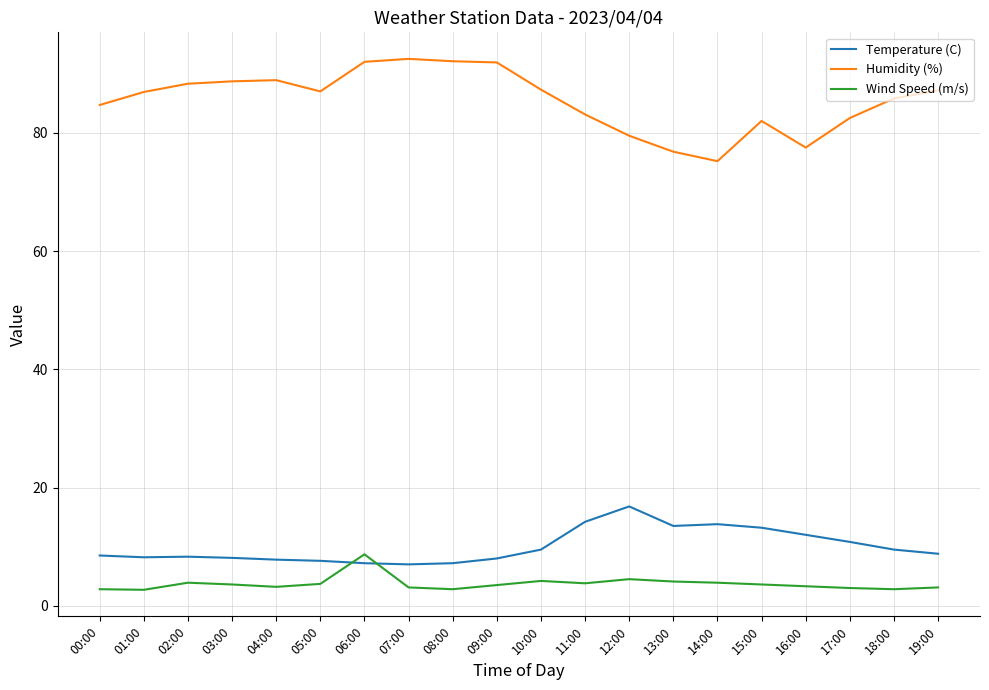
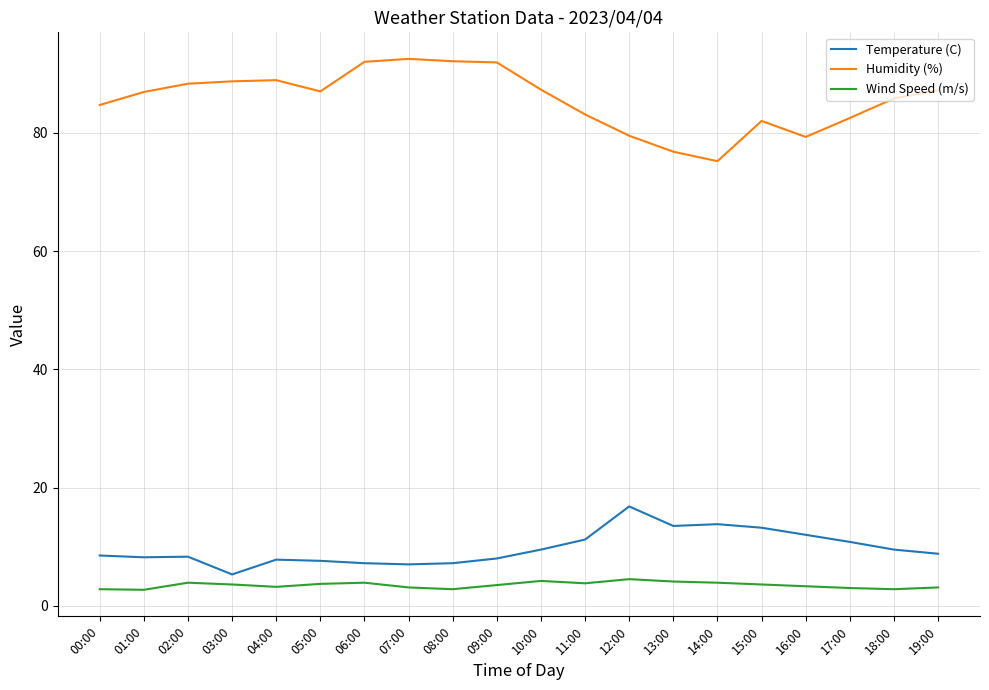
Temperature (C), 03:00: 8 -> 5
Wind Speed (m/s), 06:00: 9 -> 4
Temperature (C), 11:00: 14 -> 11
Humidity (%), 16:00: 78 -> 79
